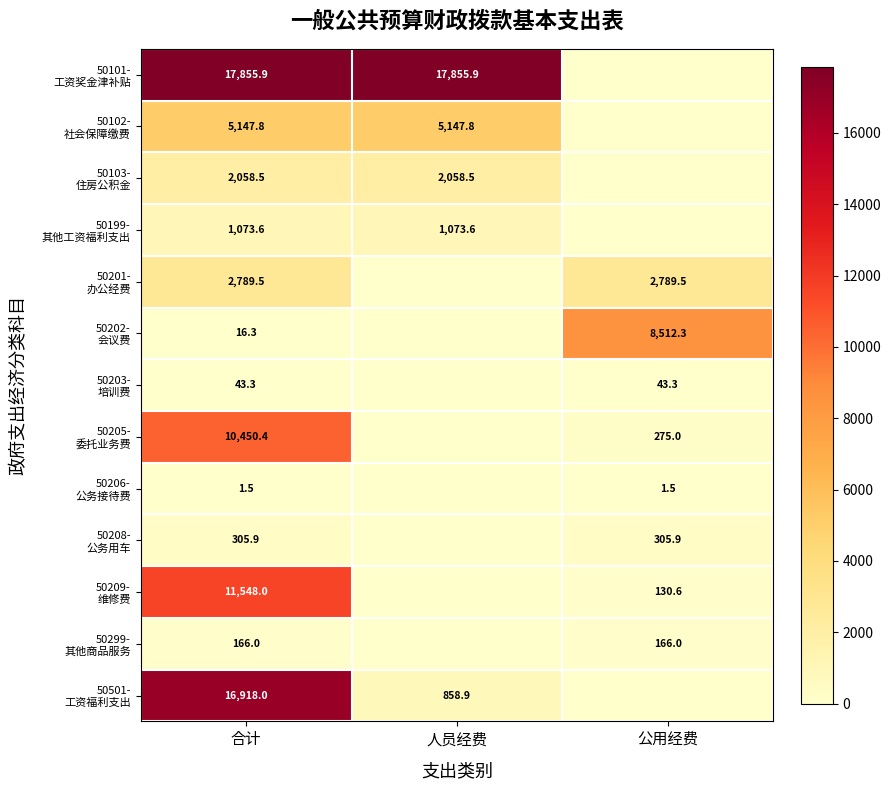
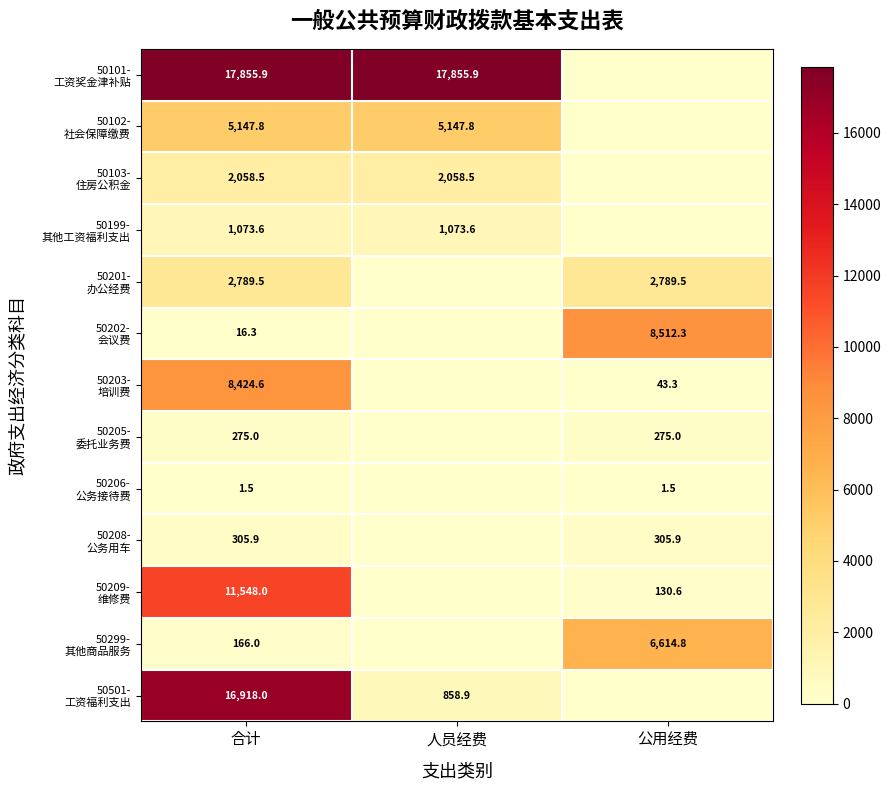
50203- 培训费, 合计: 43.3 -> 8,424.6
50205- 委托业务费, 合计: 10,450.4 -> 275.0
50299- 其他商品服务, 公用经费: 166.0 -> 6,614.8
